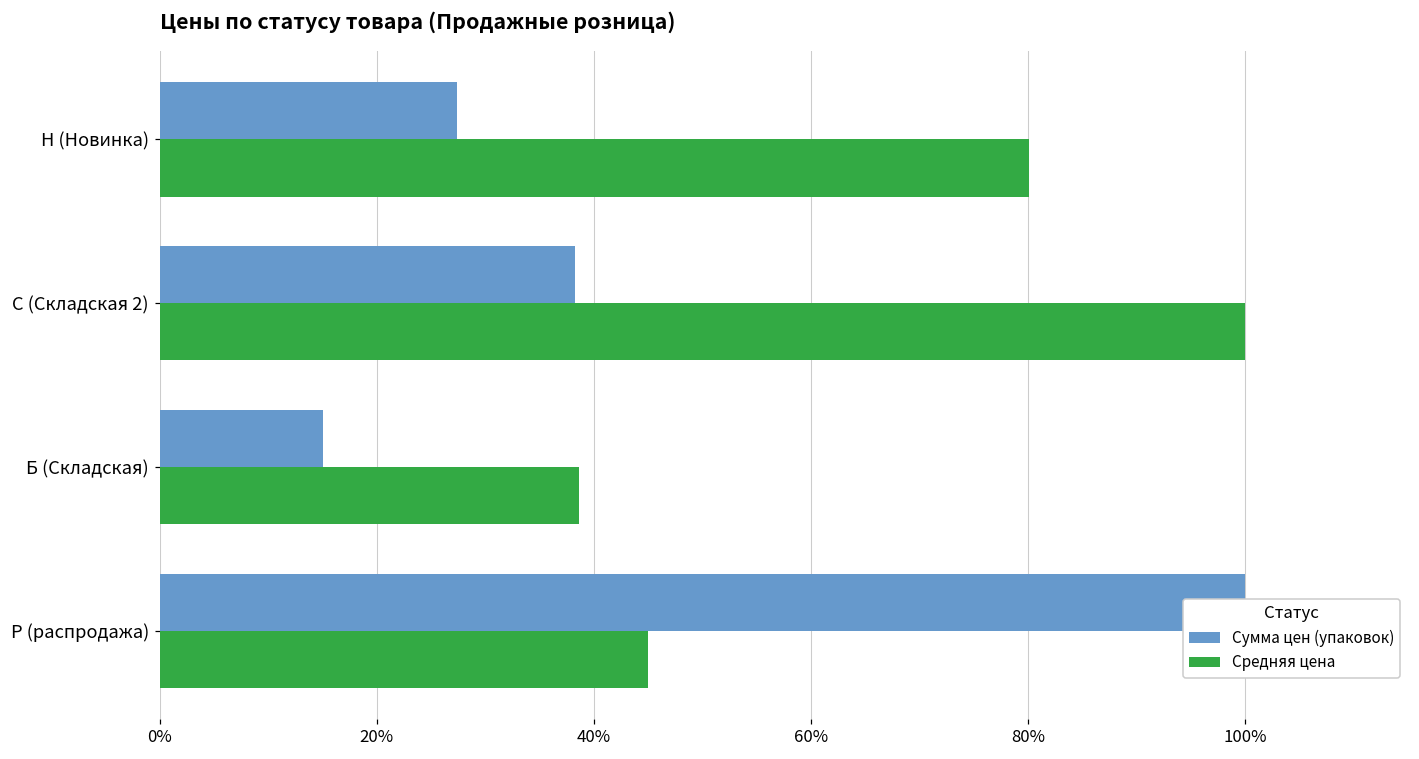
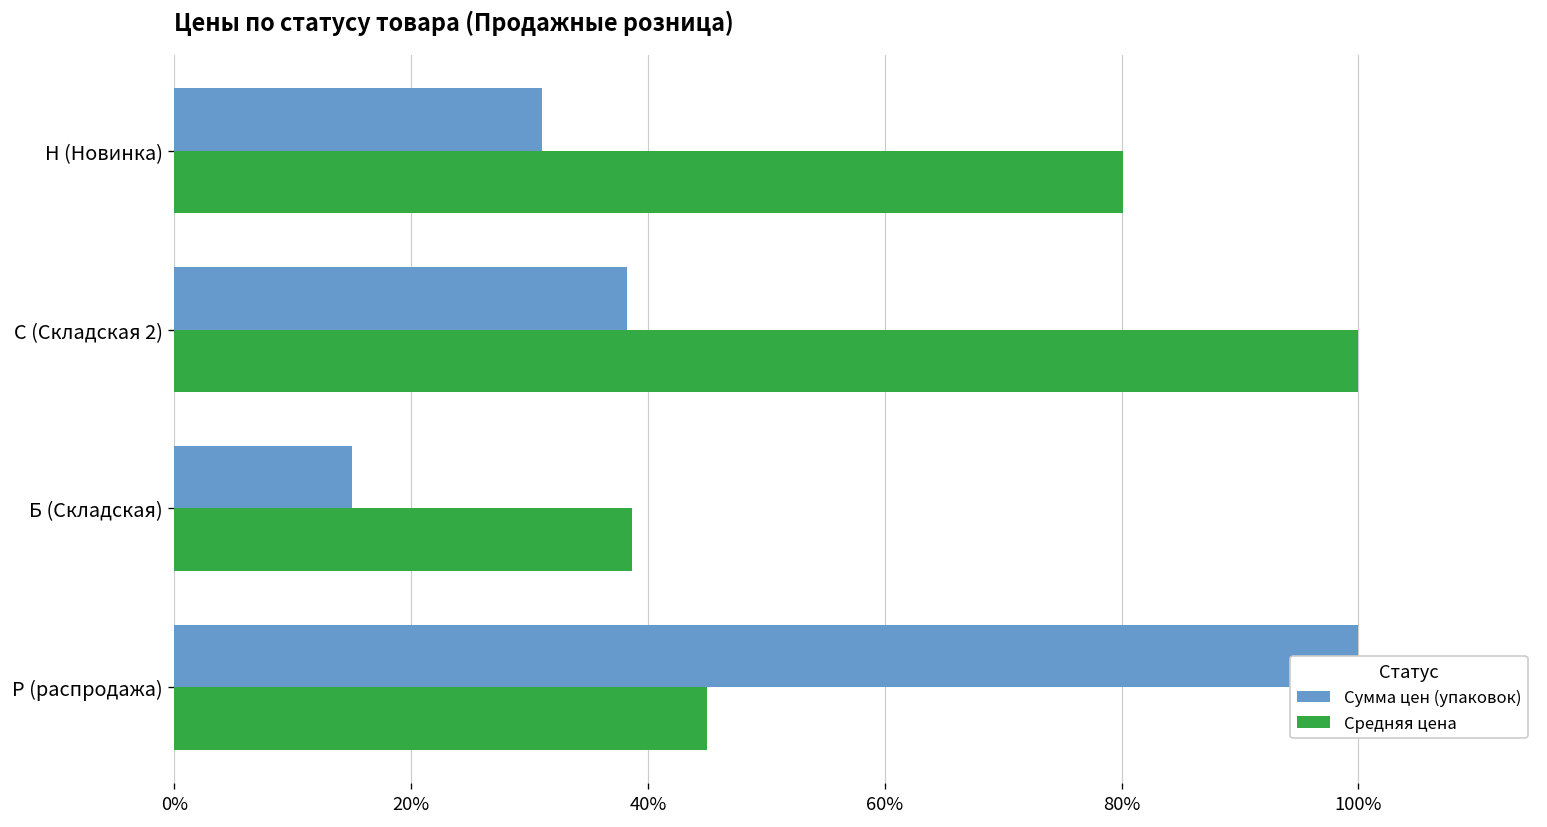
Сумма цен (упаковок), Н (Новинка): 27% -> 31%
